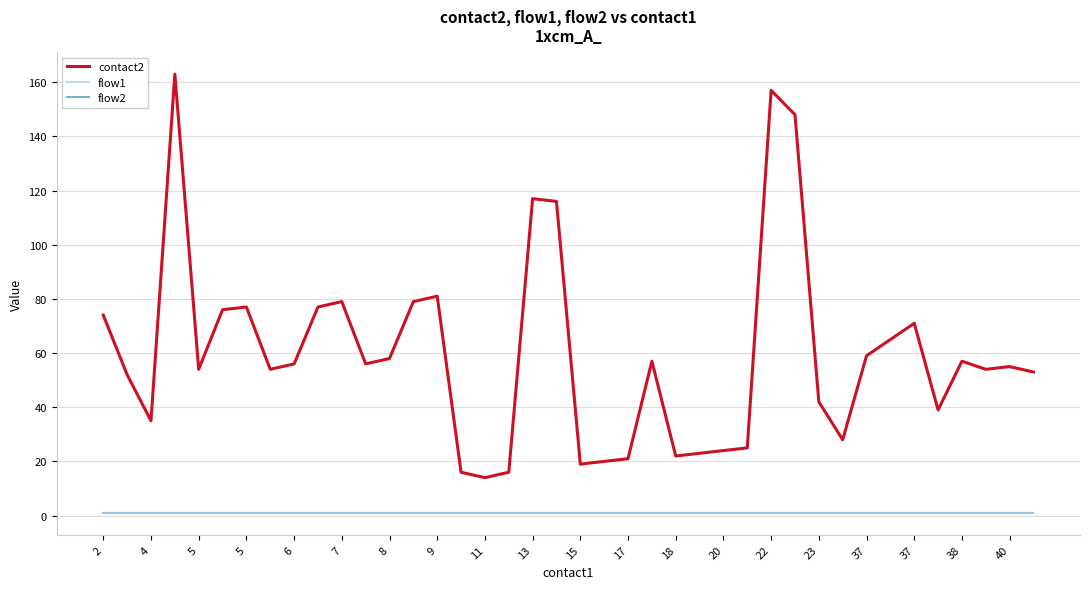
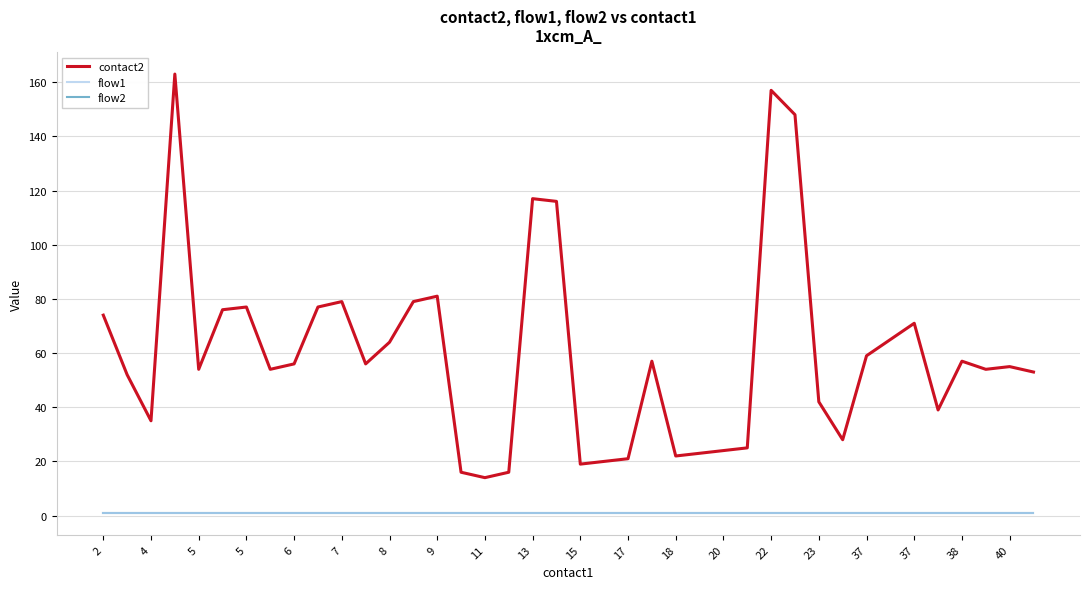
contact2, 8: 58 -> 64
